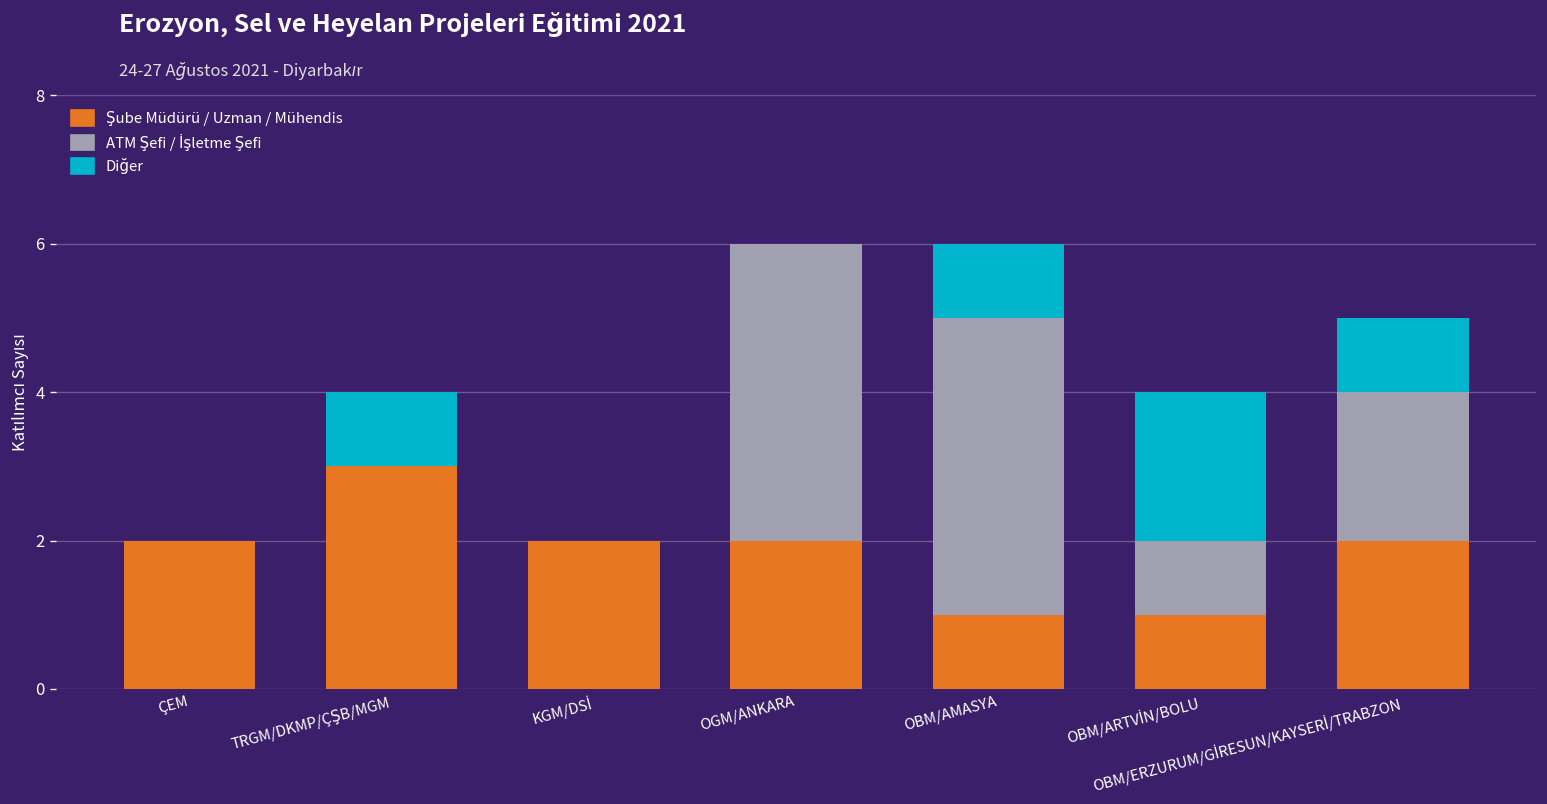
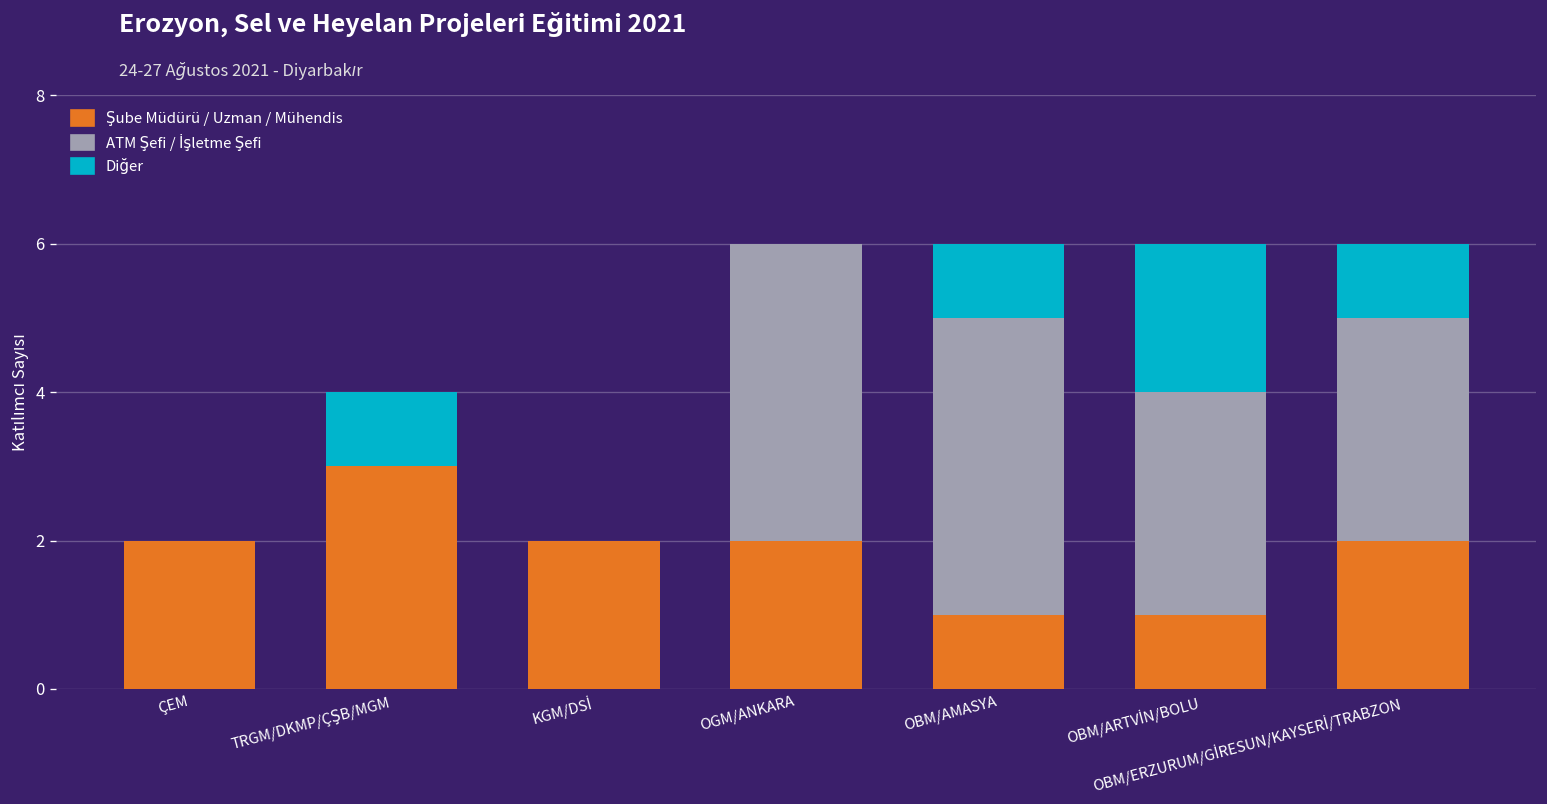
ATM Şefi / İşletme Şefi, OBM/ARTVİN/BOLU: 1 -> 3
ATM Şefi / İşletme Şefi, OBM/ERZURUM/GİRESUN/KAYSERİ/TRABZON: 2 -> 3
